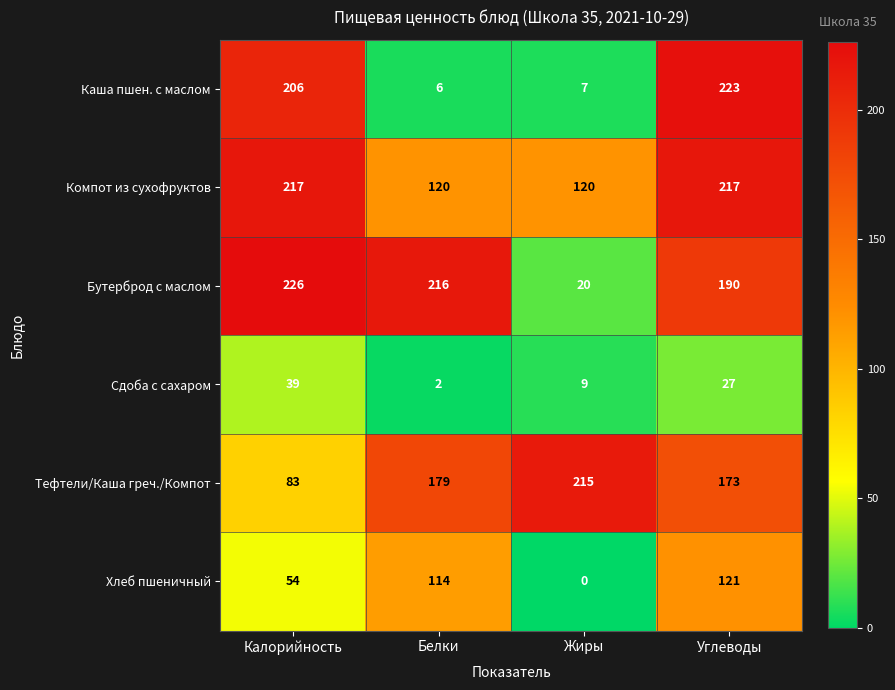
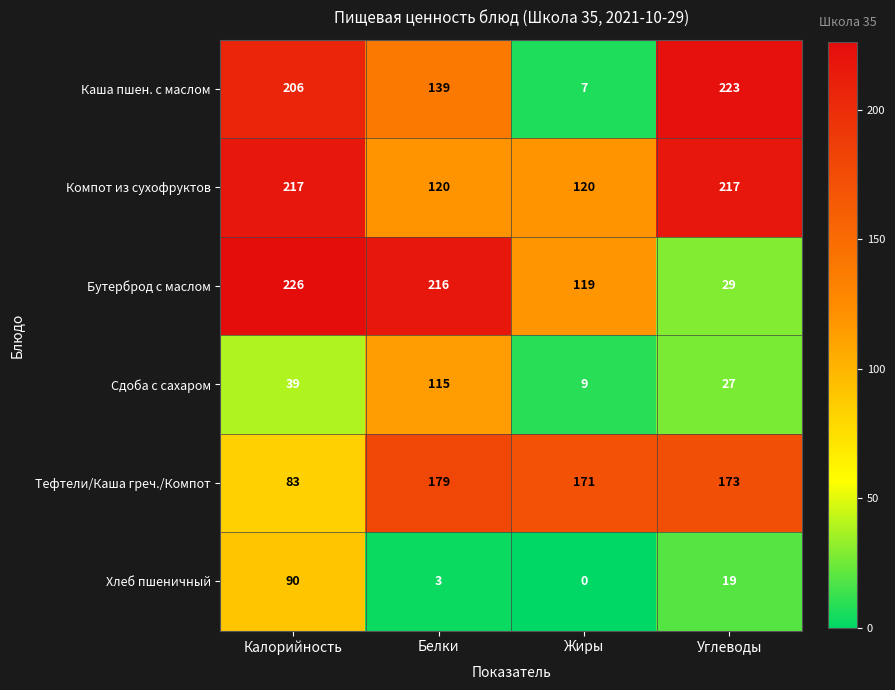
Каша пшен. с маслом, Белки: 6 -> 139
Бутерброд с маслом, Жиры: 20 -> 119
Бутерброд с маслом, Углеводы: 190 -> 29
Сдоба с сахаром, Белки: 2 -> 115
Тефтели/Каша греч./Компот, Жиры: 215 -> 171
Хлеб пшеничный, Калорийность: 54 -> 90
Хлеб пшеничный, Белки: 114 -> 3
Хлеб пшеничный, Углеводы: 121 -> 19
